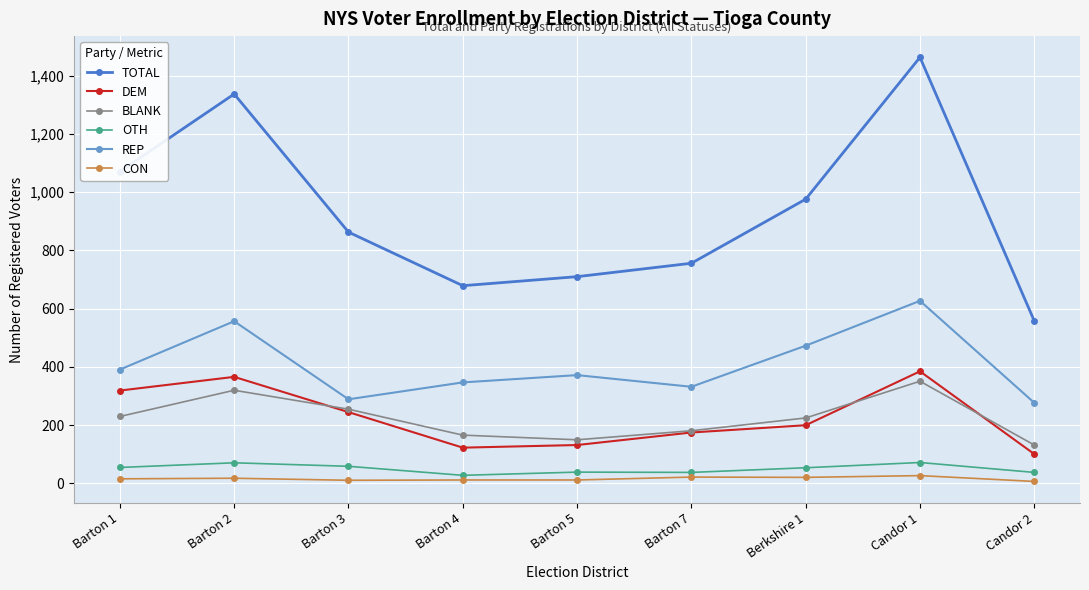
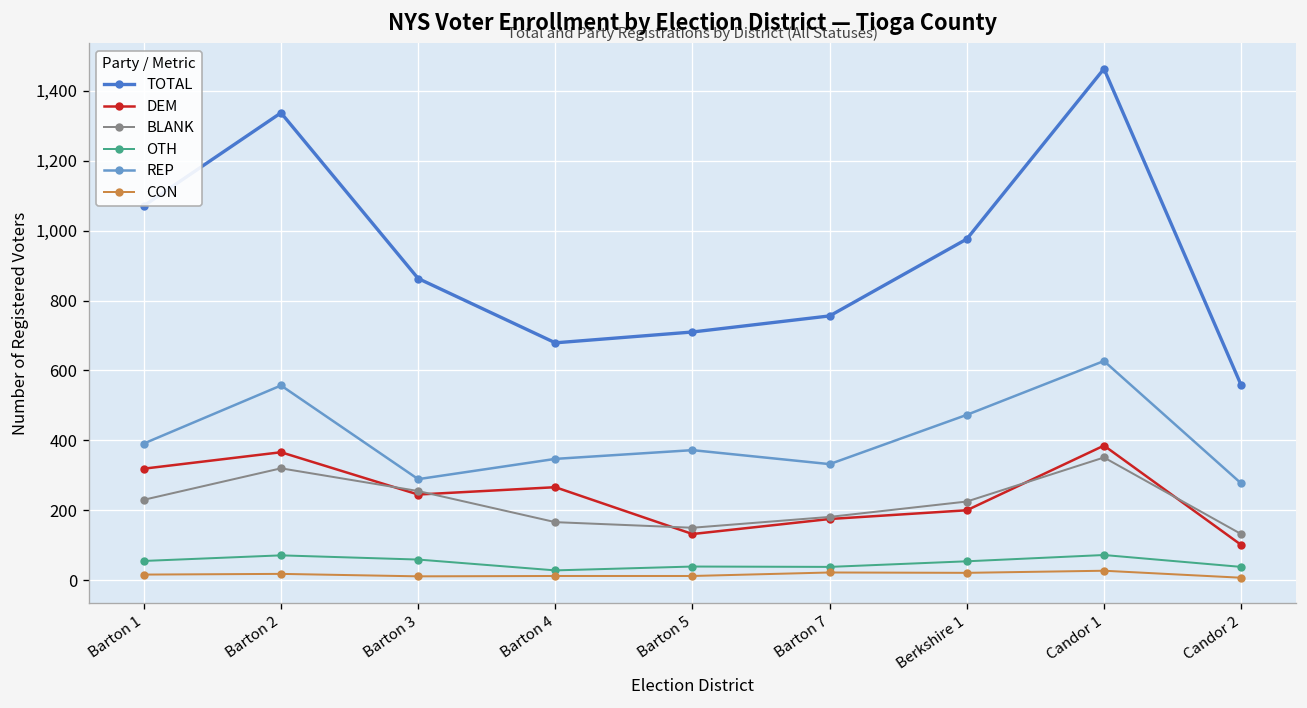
DEM, Barton 4: 120 -> 270
